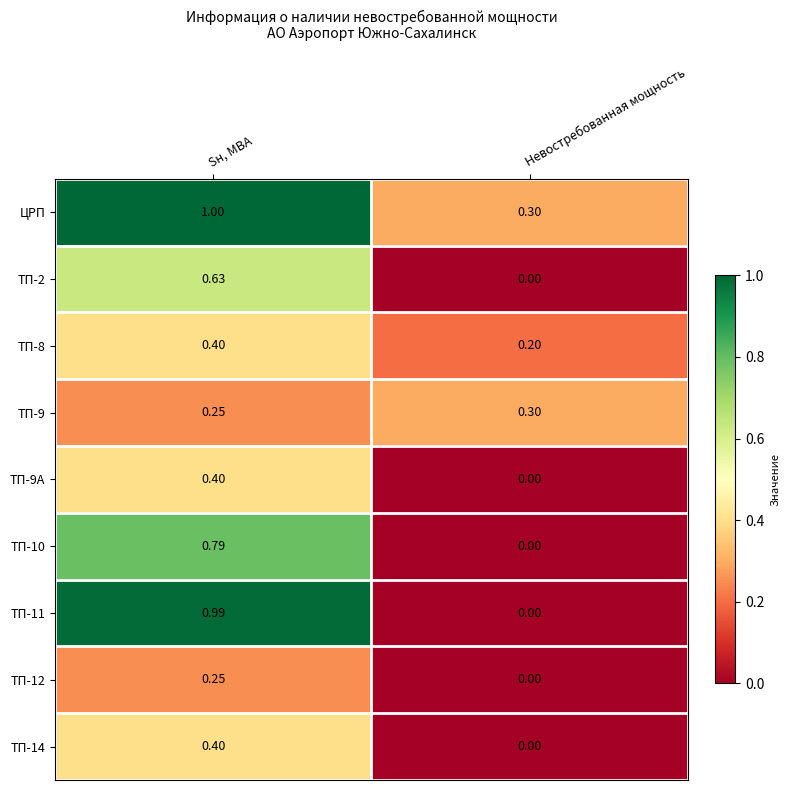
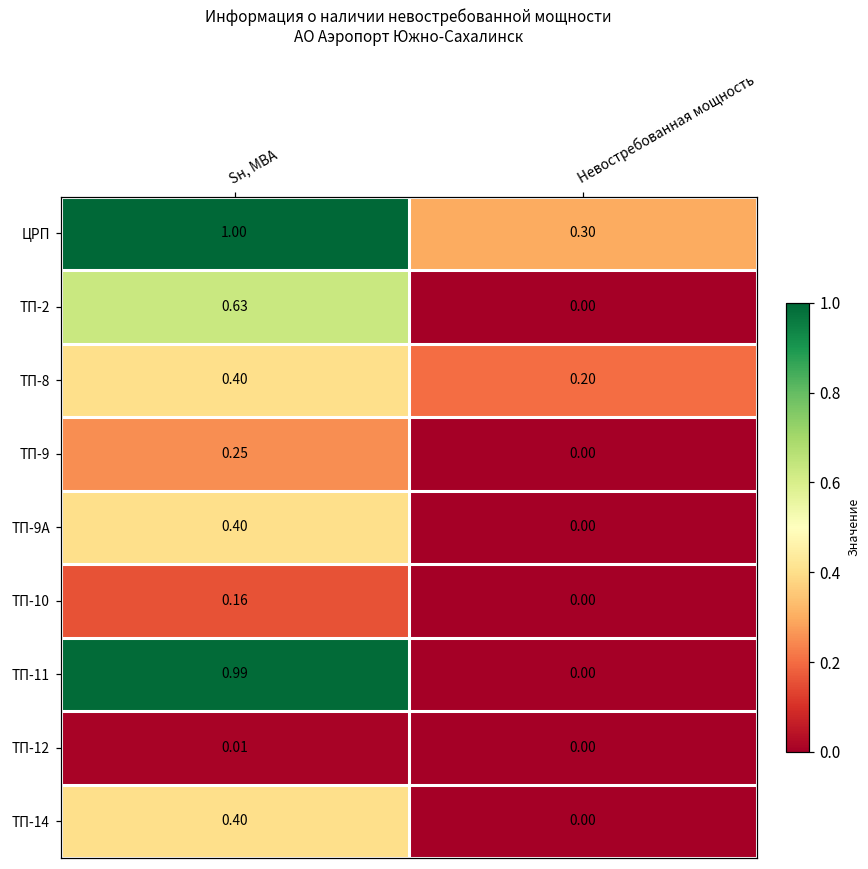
ТП-9, Невостребованная мощность: 0.30 -> 0.00
ТП-10, Sн, МВА: 0.79 -> 0.16
ТП-12, Sн, МВА: 0.25 -> 0.01
